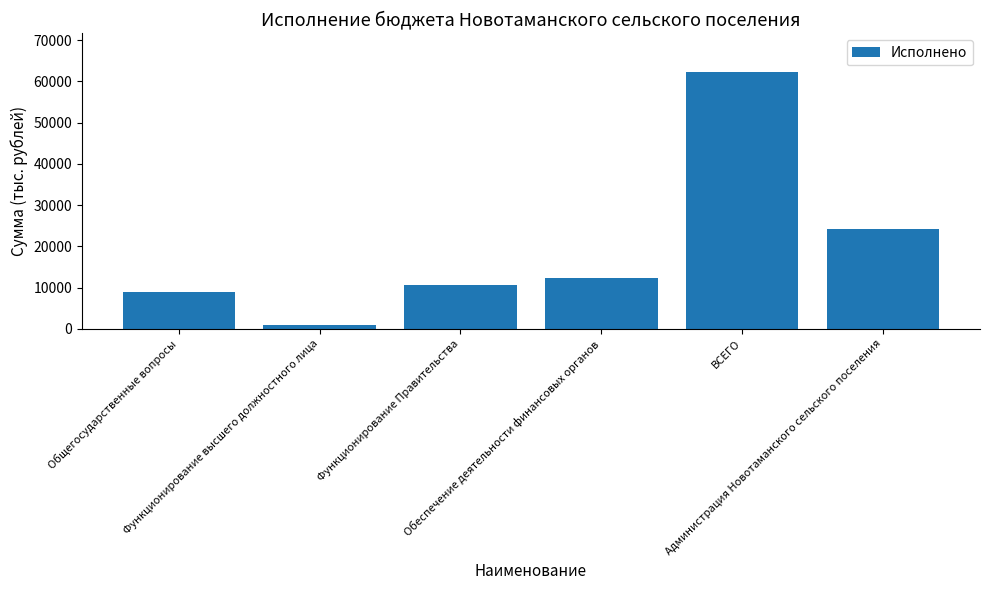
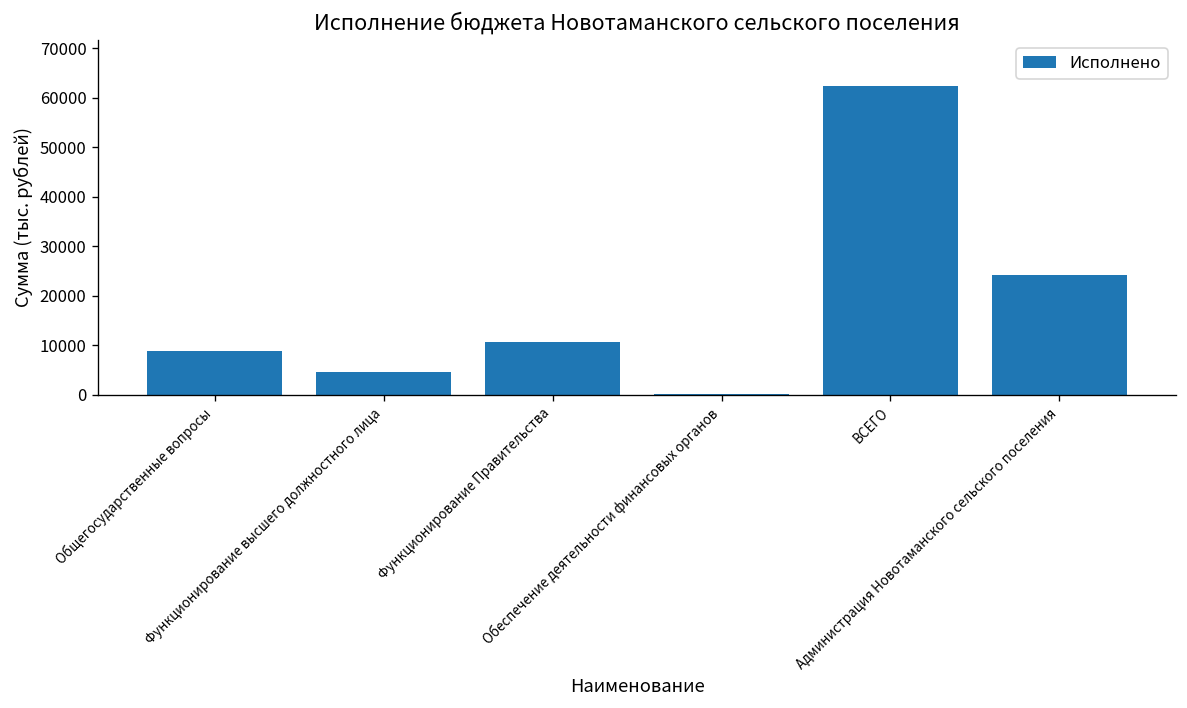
Функционирование высшего должностного лица: 1000 -> 5000
Обеспечение деятельности финансовых органов: 12000 -> 0
